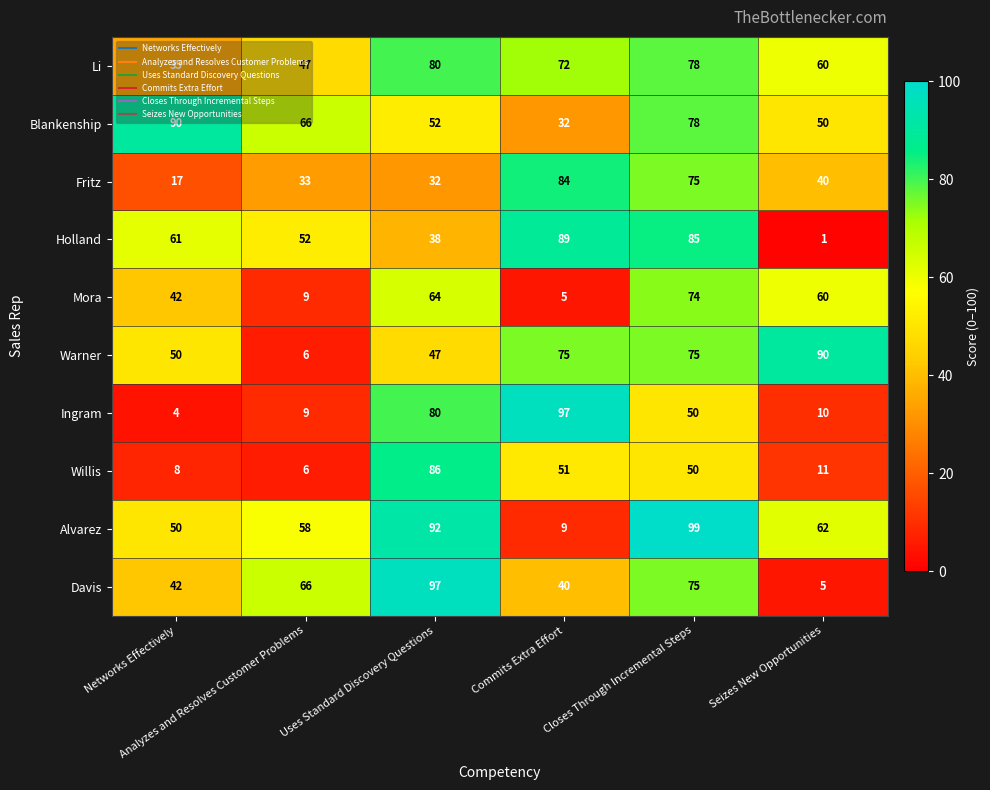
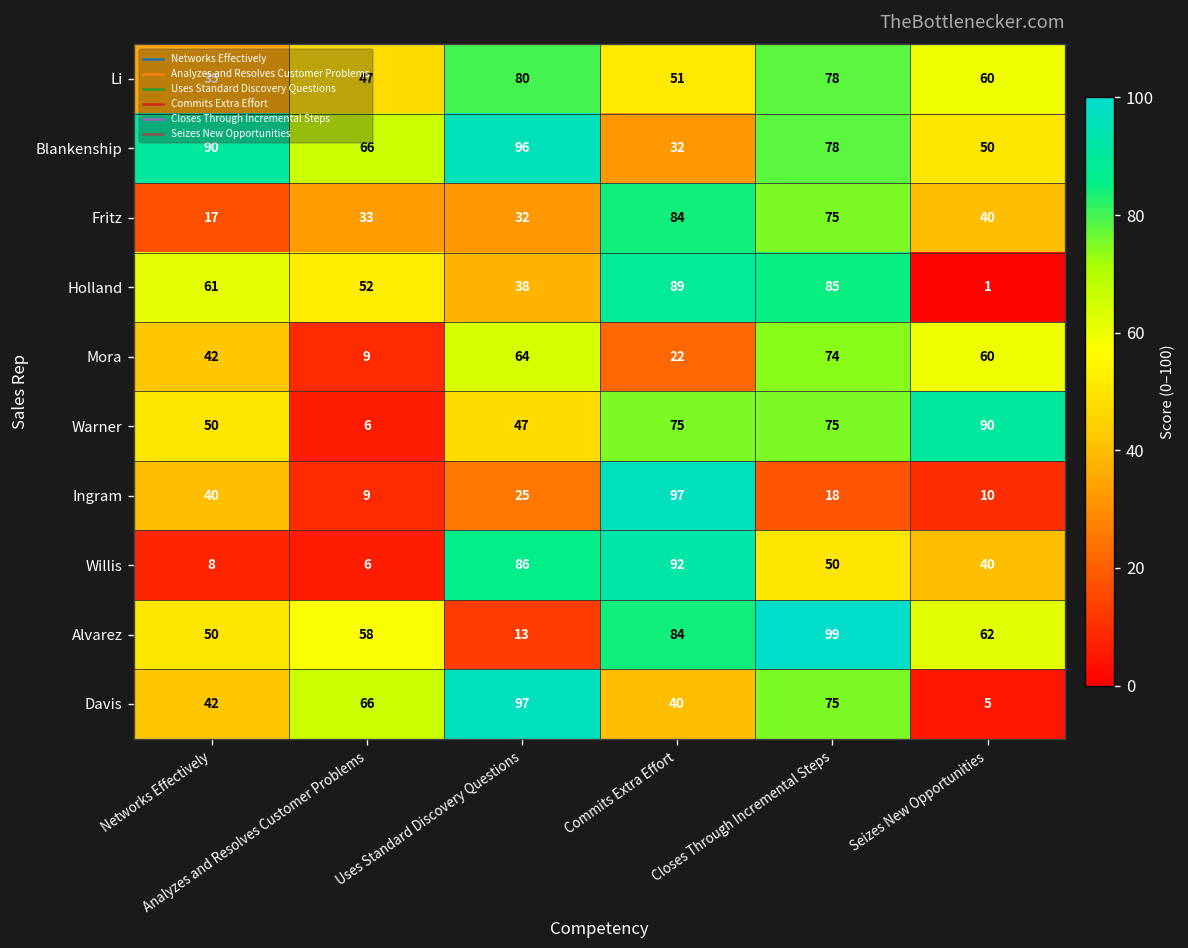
Li, Commits Extra Effort: 72 -> 51
Blankenship, Uses Standard Discovery Questions: 52 -> 96
Mora, Commits Extra Effort: 5 -> 22
Ingram, Networks Effectively: 4 -> 40
Ingram, Uses Standard Discovery Questions: 80 -> 25
Ingram, Closes Through Incremental Steps: 50 -> 18
Willis, Commits Extra Effort: 51 -> 92
Willis, Seizes New Opportunities: 11 -> 40
Alvarez, Uses Standard Discovery Questions: 92 -> 13
Alvarez, Commits Extra Effort: 9 -> 84
